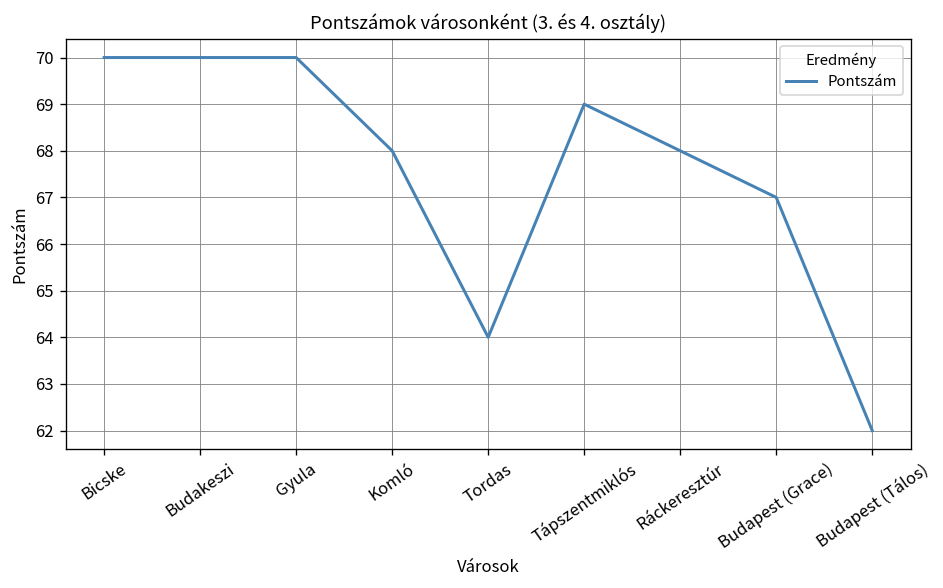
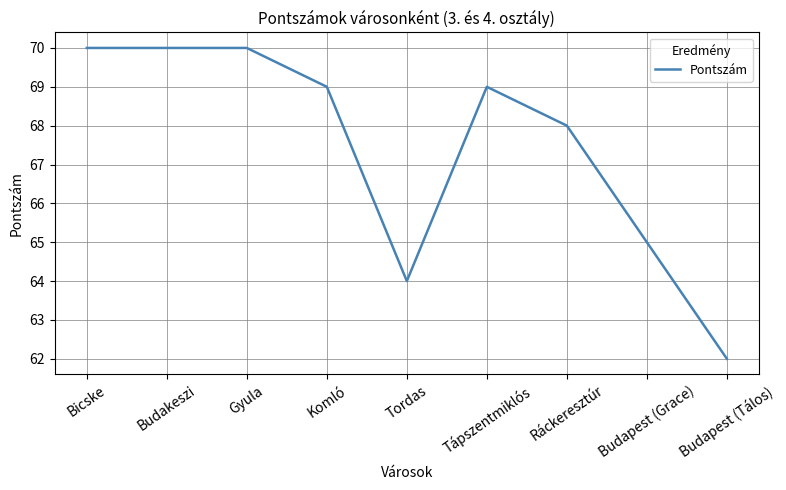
Komló: 68 -> 69
Budapest (Grace): 67 -> 65
